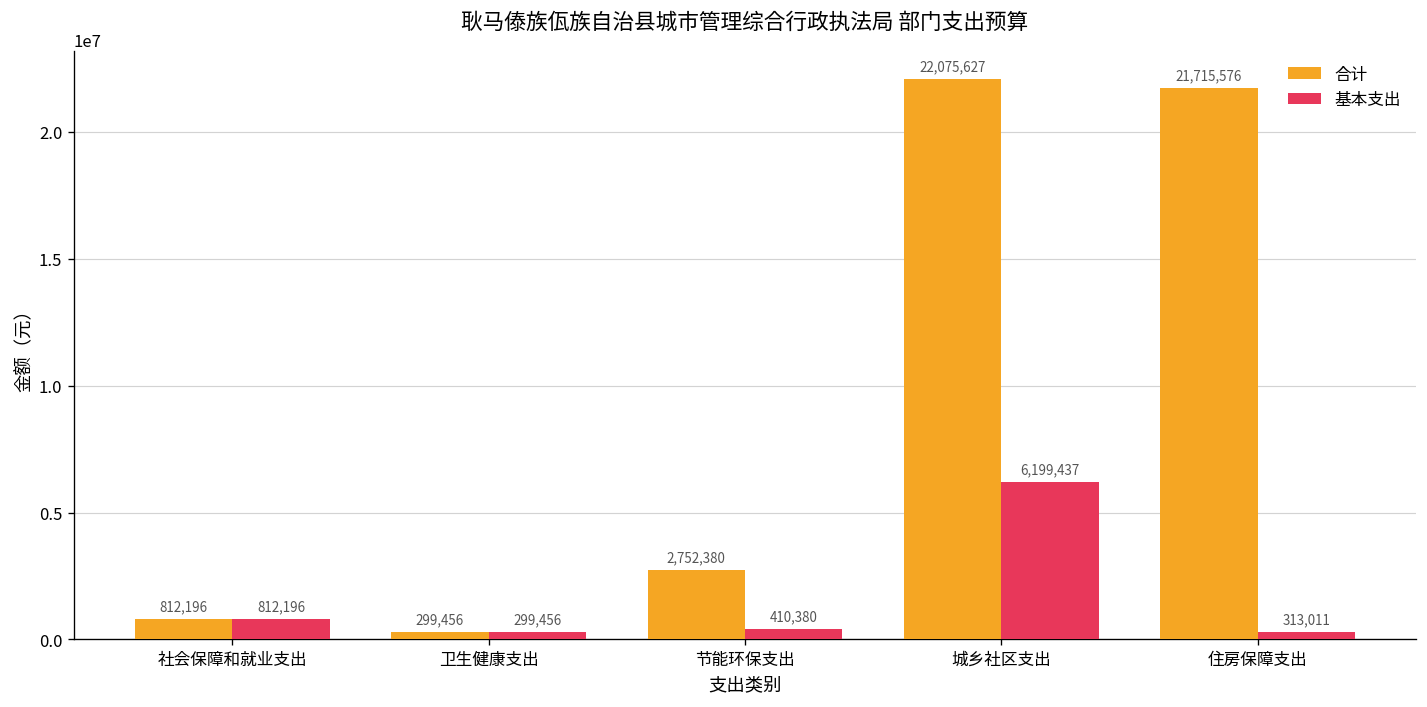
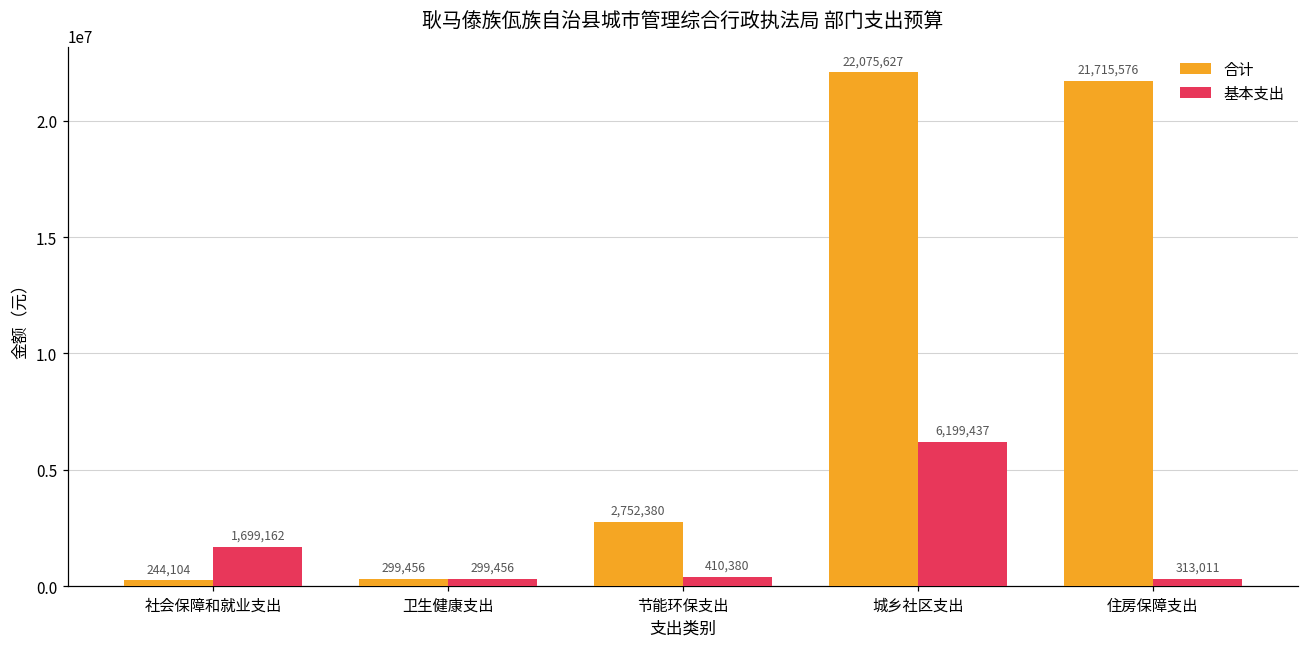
合计, 社会保障和就业支出: 812,196 -> 244,104
基本支出, 社会保障和就业支出: 812,196 -> 1,699,162
